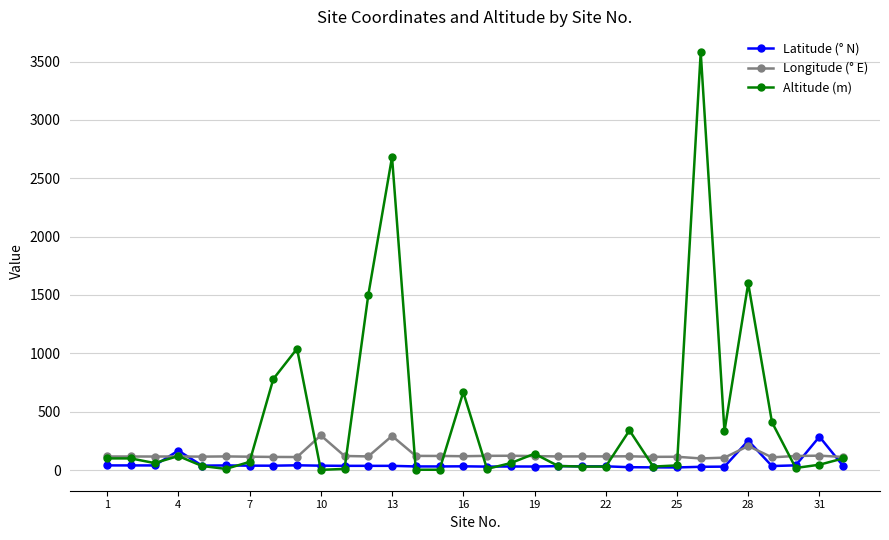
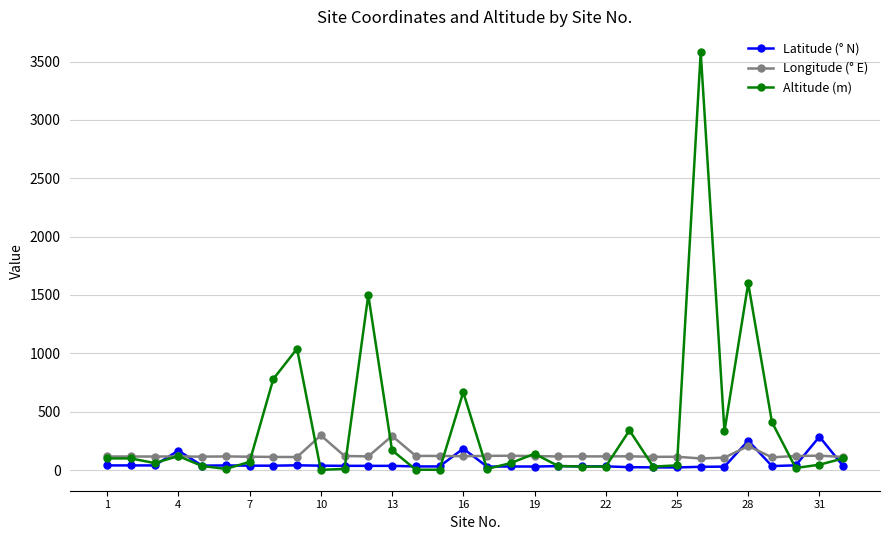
Altitude (m), 13: 2680 -> 170
Latitude (° N), 16: 30 -> 180
